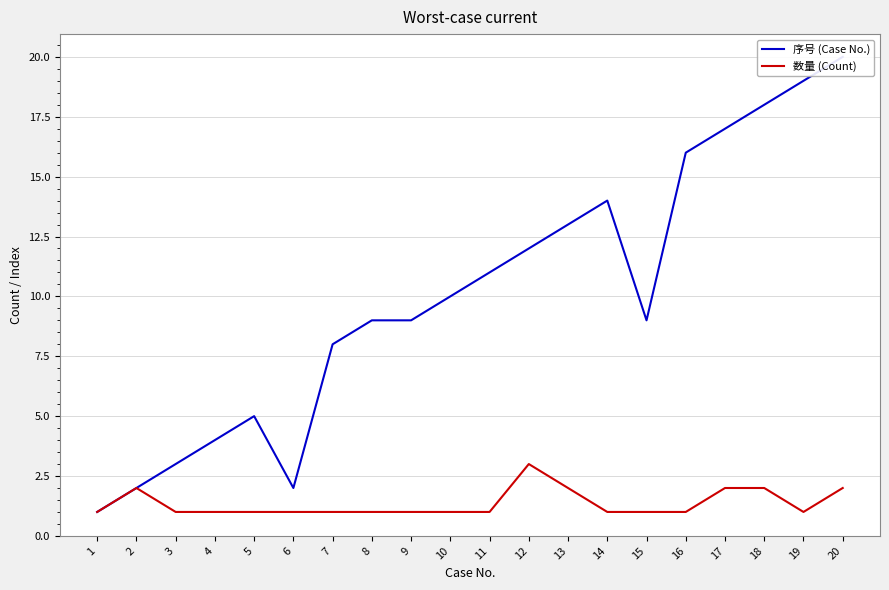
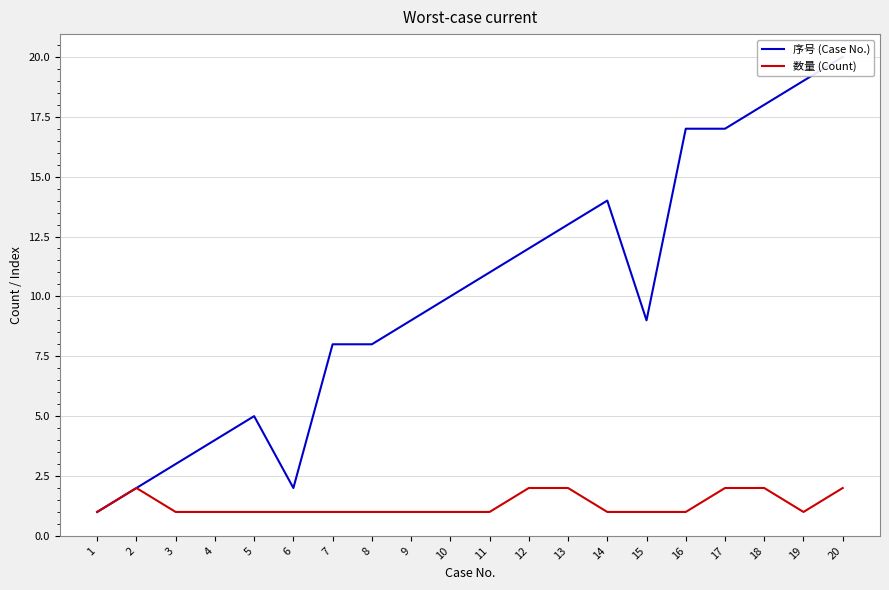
序号 (Case No.), 8: 9 -> 8
数量 (Count), 12: 3 -> 2
序号 (Case No.), 16: 16 -> 17
